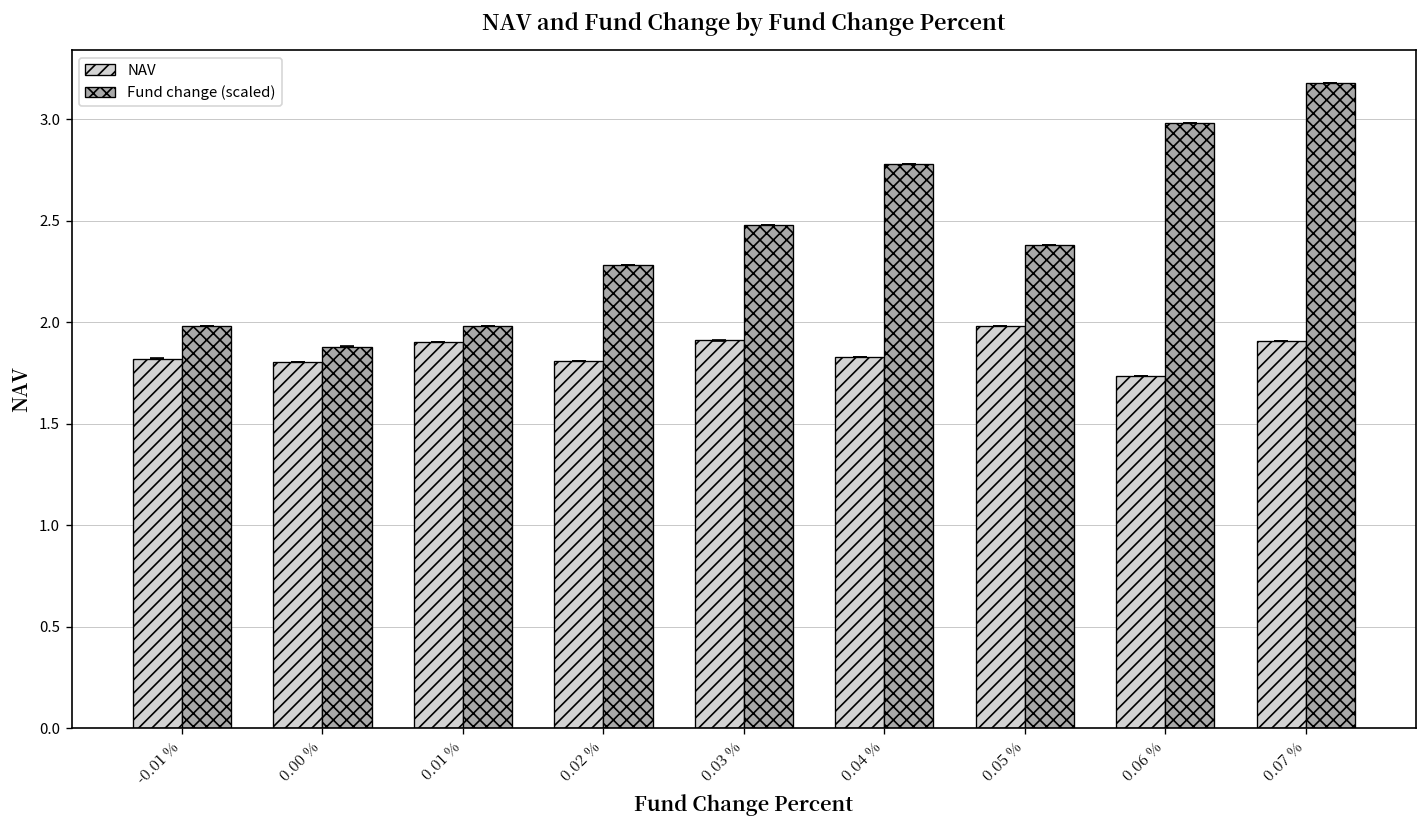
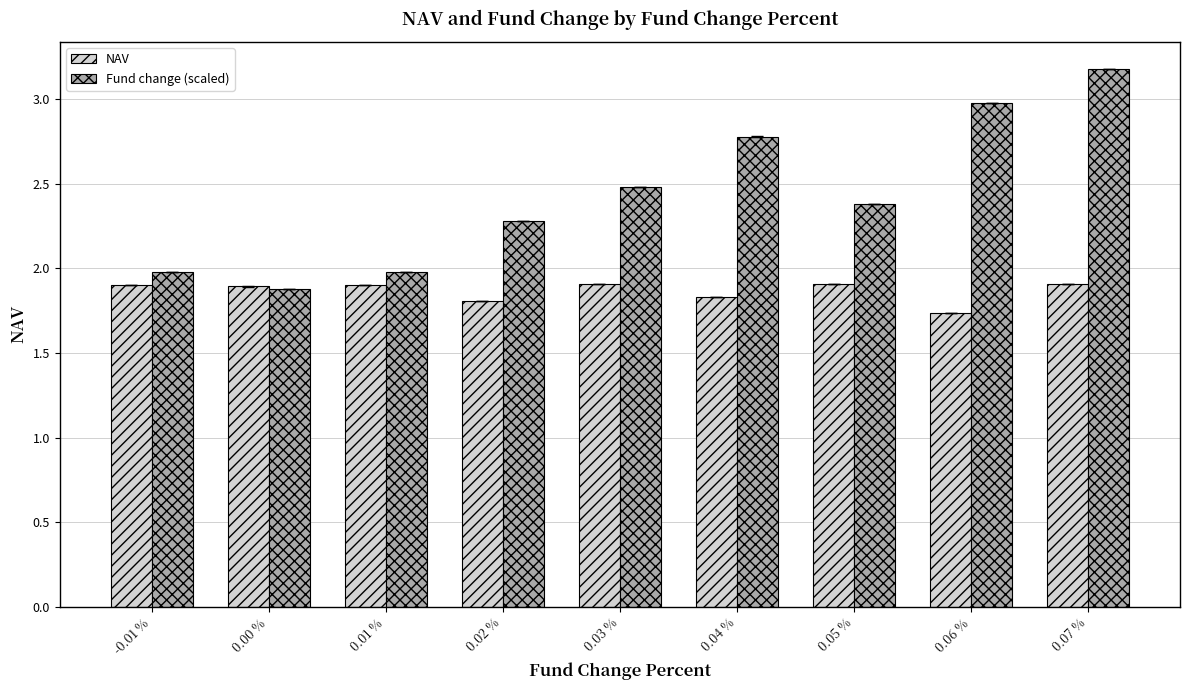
NAV, -0.01 %: 1.82 -> 1.90
NAV, 0.00 %: 1.81 -> 1.89
NAV, 0.05 %: 1.98 -> 1.91
